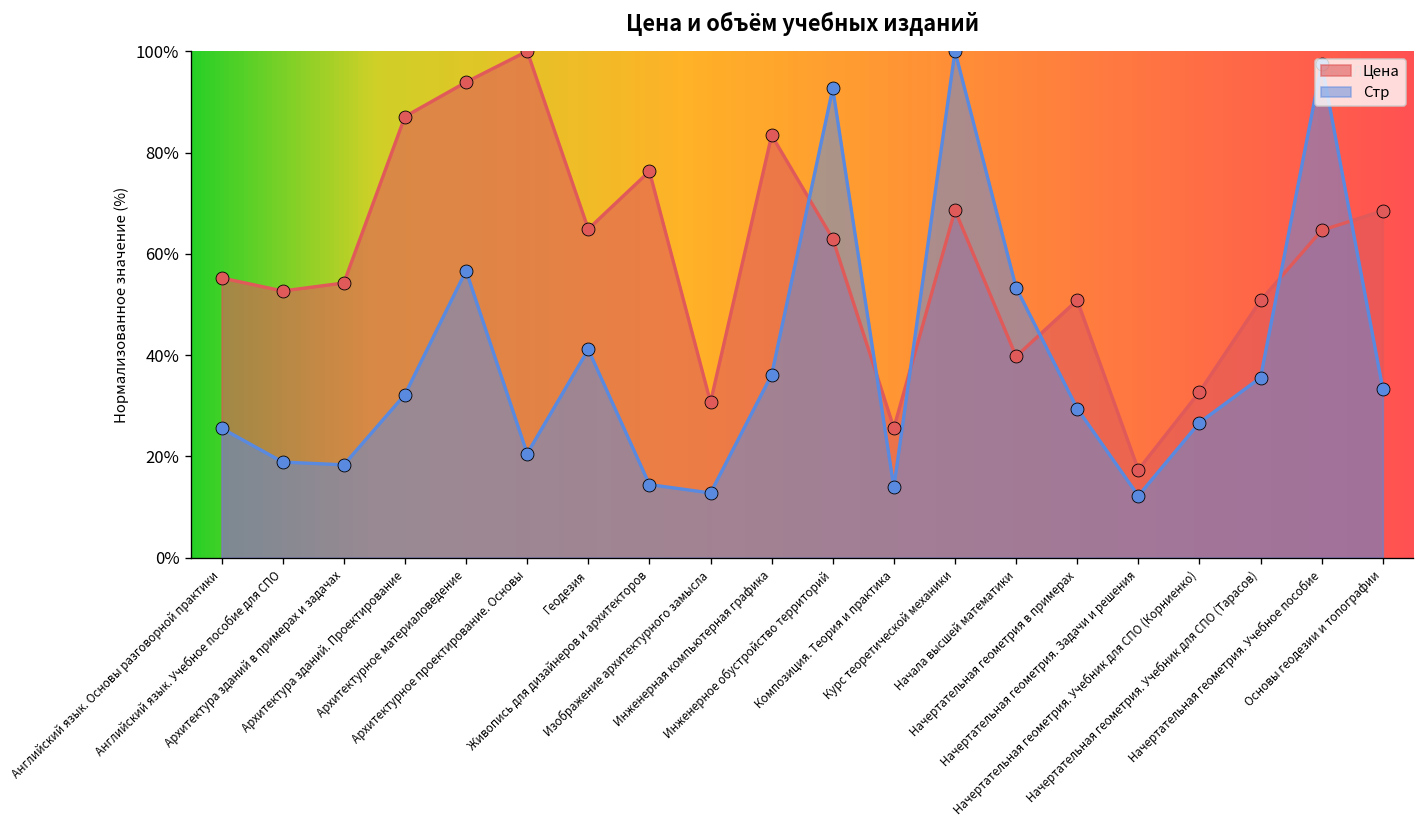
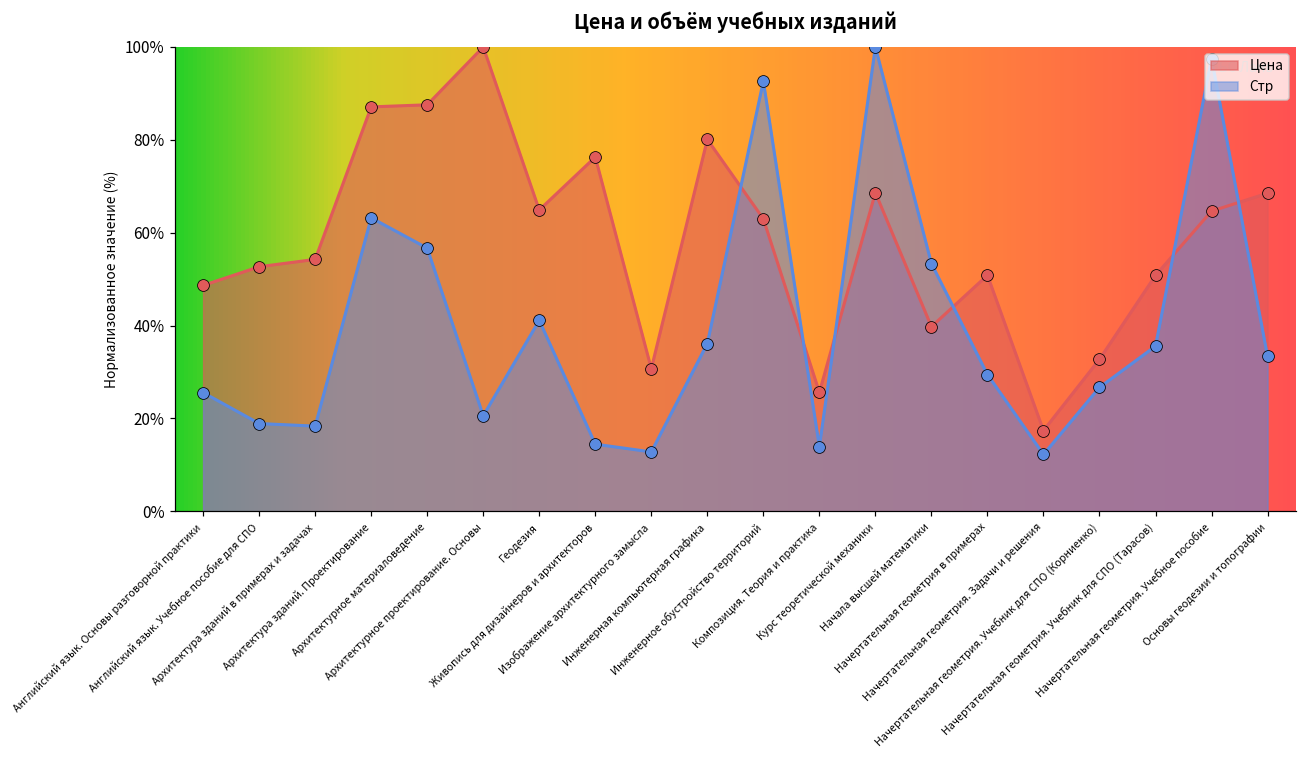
Цена, Английский язык. Основы разговорной практики: 55% -> 49%
Стр, Архитектура зданий. Проектирование: 32% -> 63%
Цена, Архитектурное материаловедение: 94% -> 88%
Цена, Инженерная компьютерная графика: 83% -> 80%
